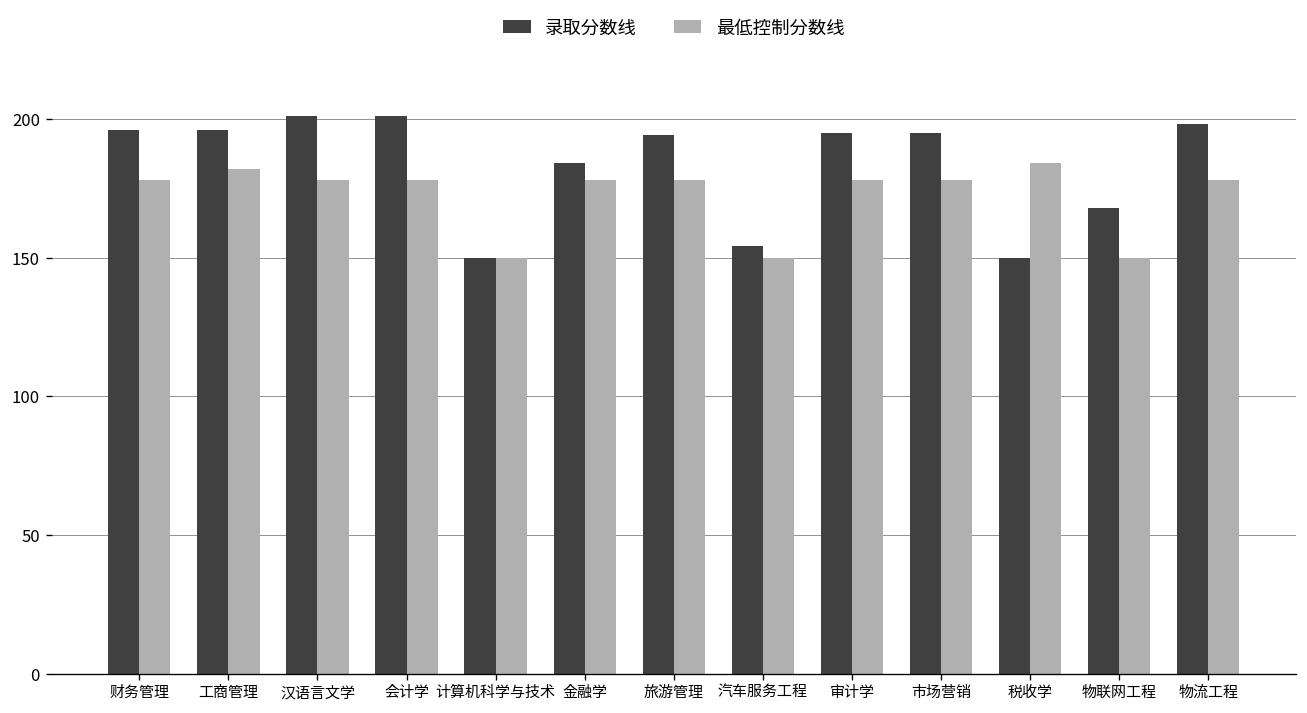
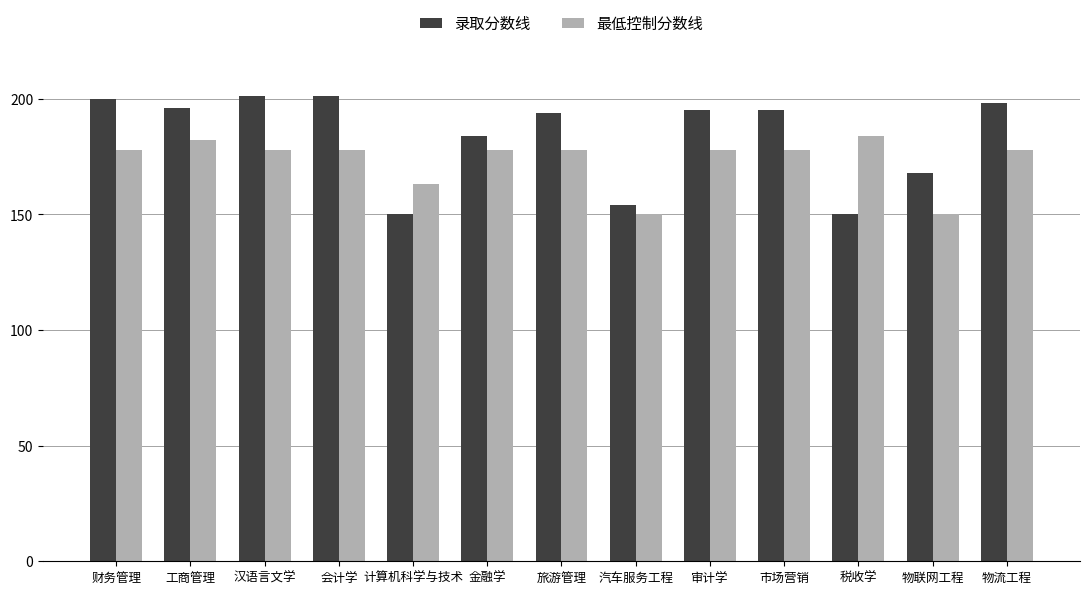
录取分数线, 财务管理: 196 -> 200
最低控制分数线, 计算机科学与技术: 150 -> 163
